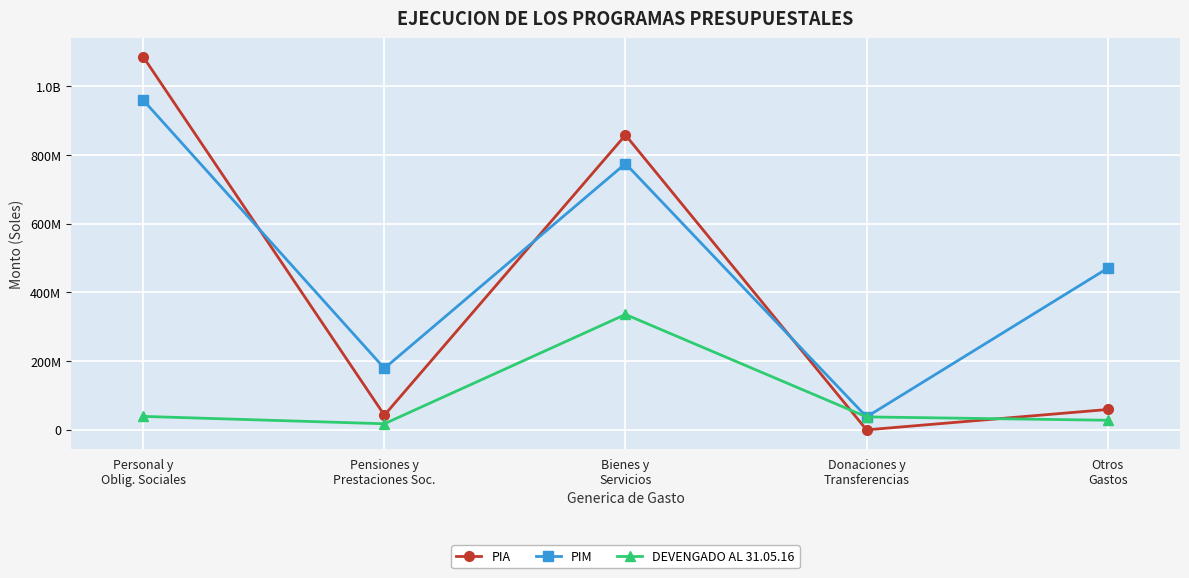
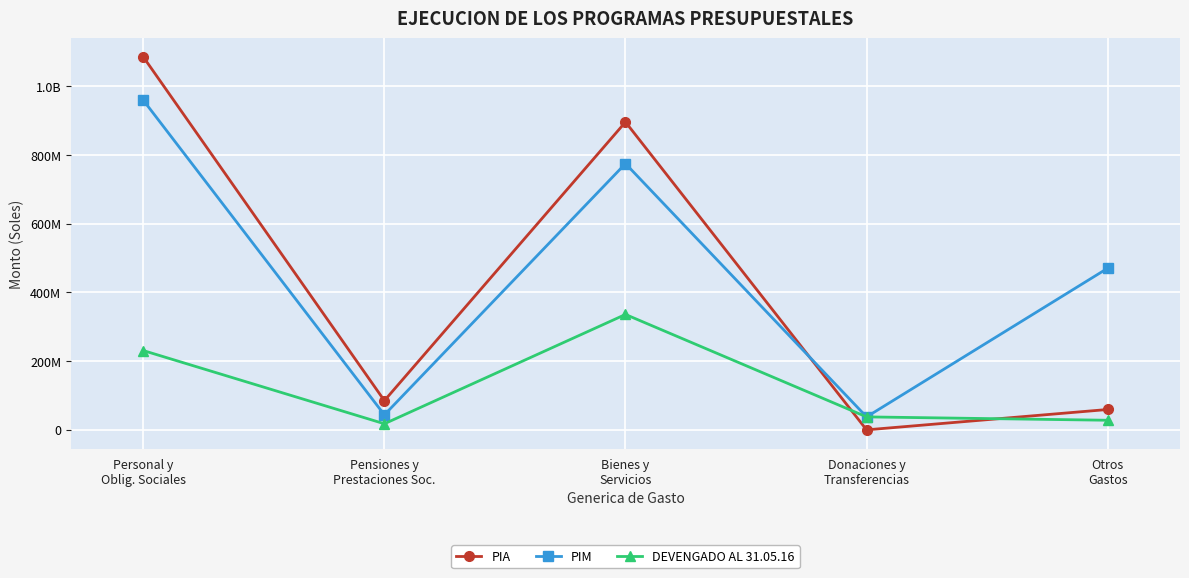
DEVENGADO AL 31.05.16, Personal y Oblig. Sociales: 40000000 -> 230000000
PIA, Pensiones y Prestaciones Soc.: 40000000 -> 80000000
PIM, Pensiones y Prestaciones Soc.: 180000000 -> 40000000
PIA, Bienes y Servicios: 860000000 -> 900000000
